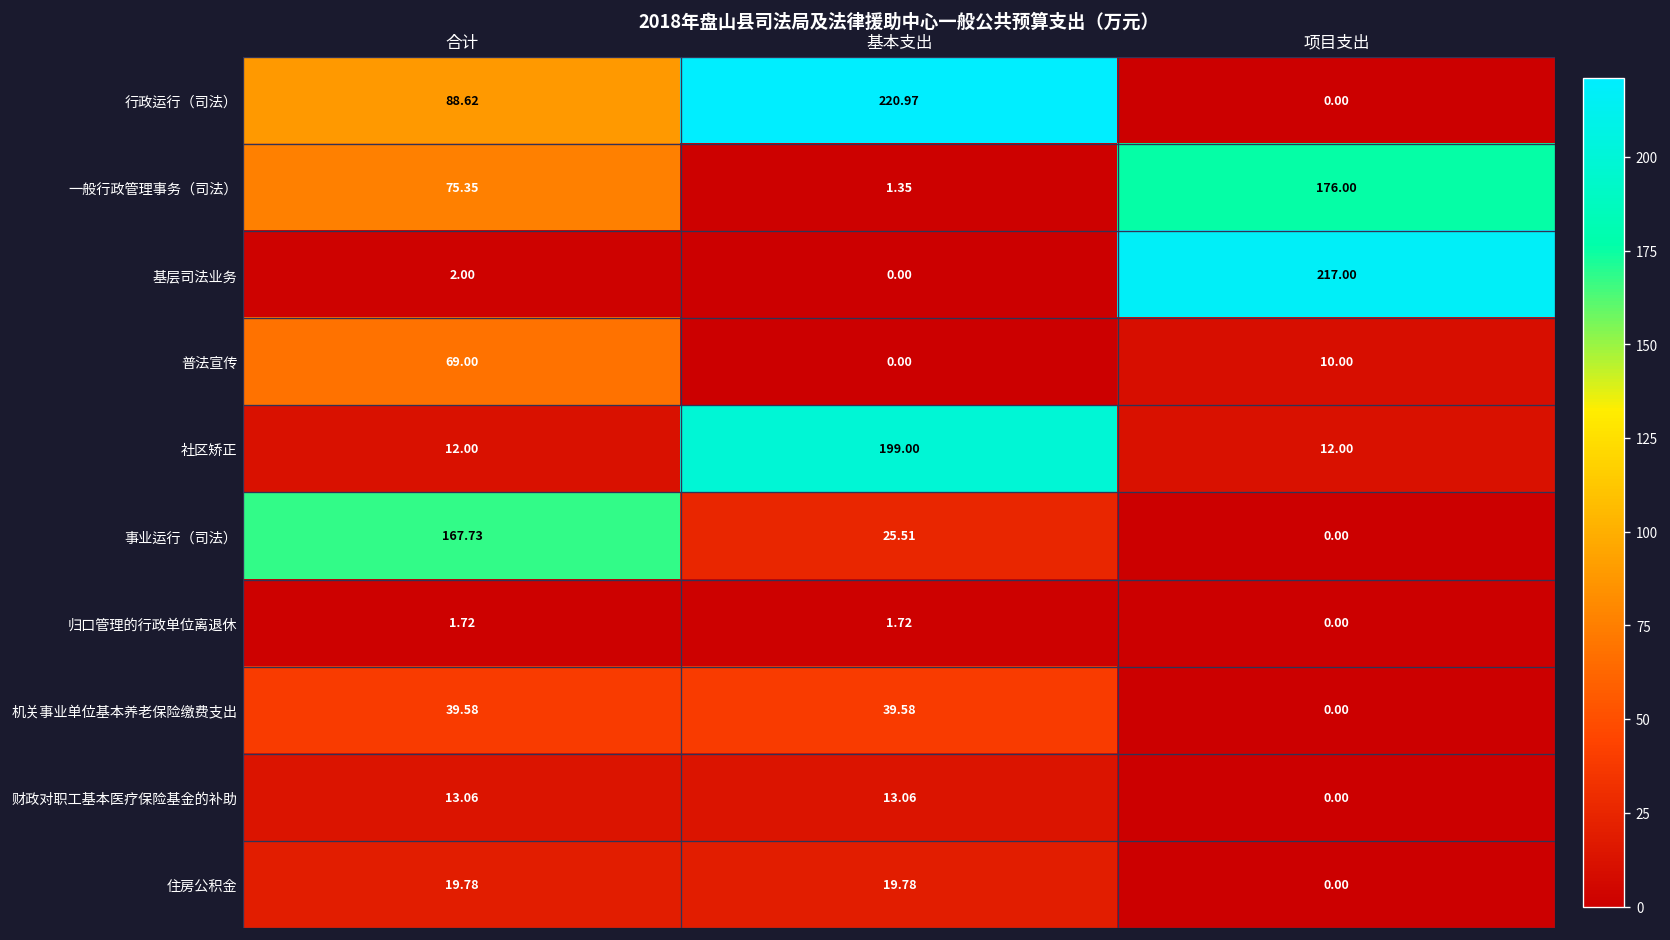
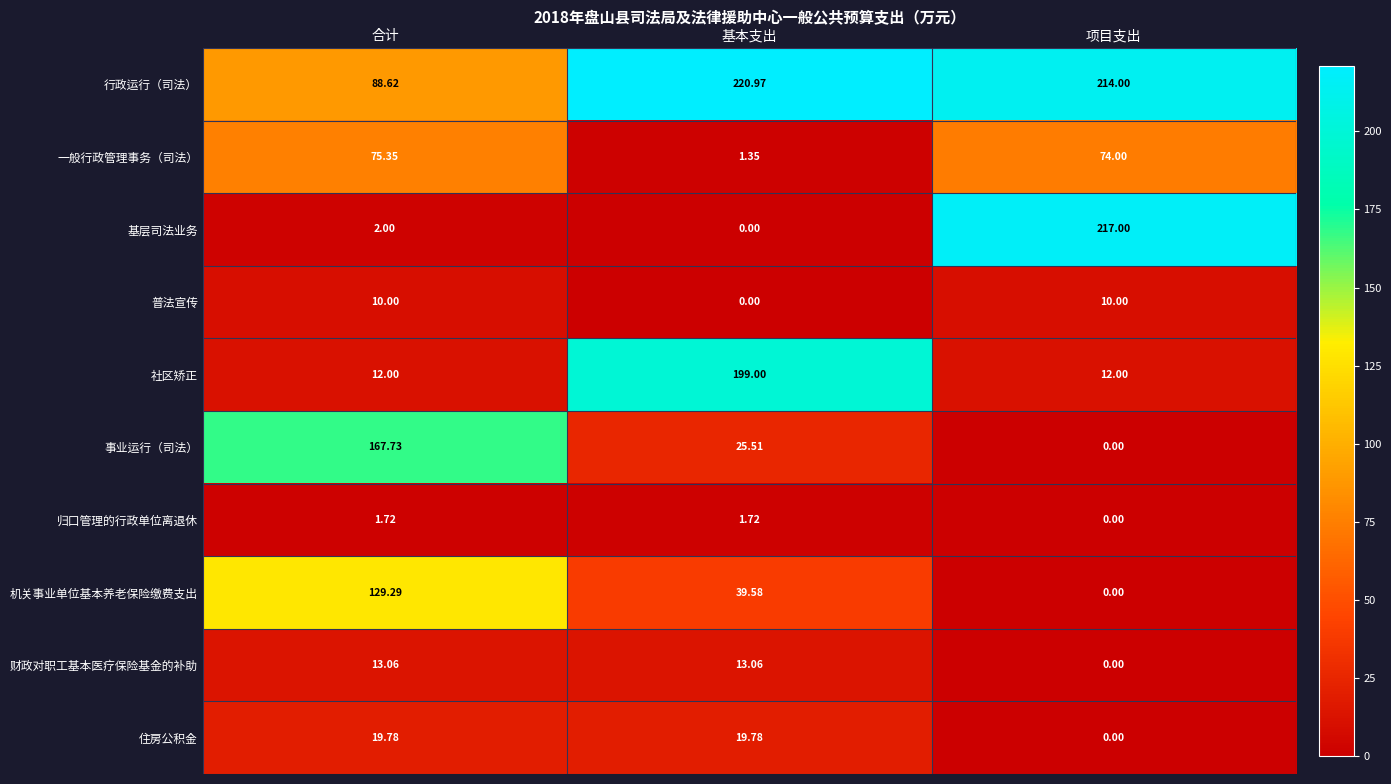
行政运行（司法）, 项目支出: 0.00 -> 214.00
一般行政管理事务（司法）, 项目支出: 176.00 -> 74.00
普法宣传, 合计: 69.00 -> 10.00
机关事业单位基本养老保险缴费支出, 合计: 39.58 -> 129.29
